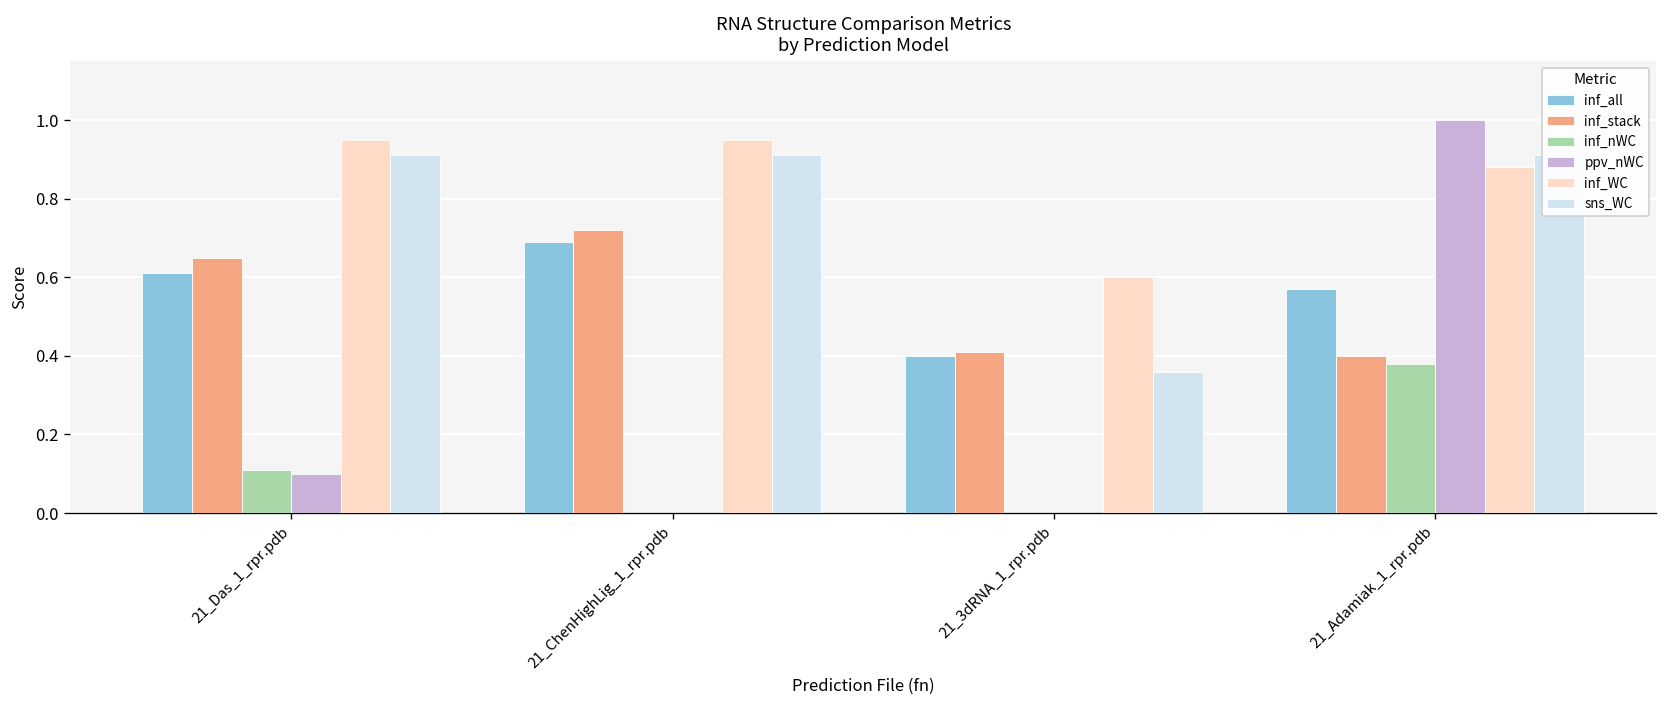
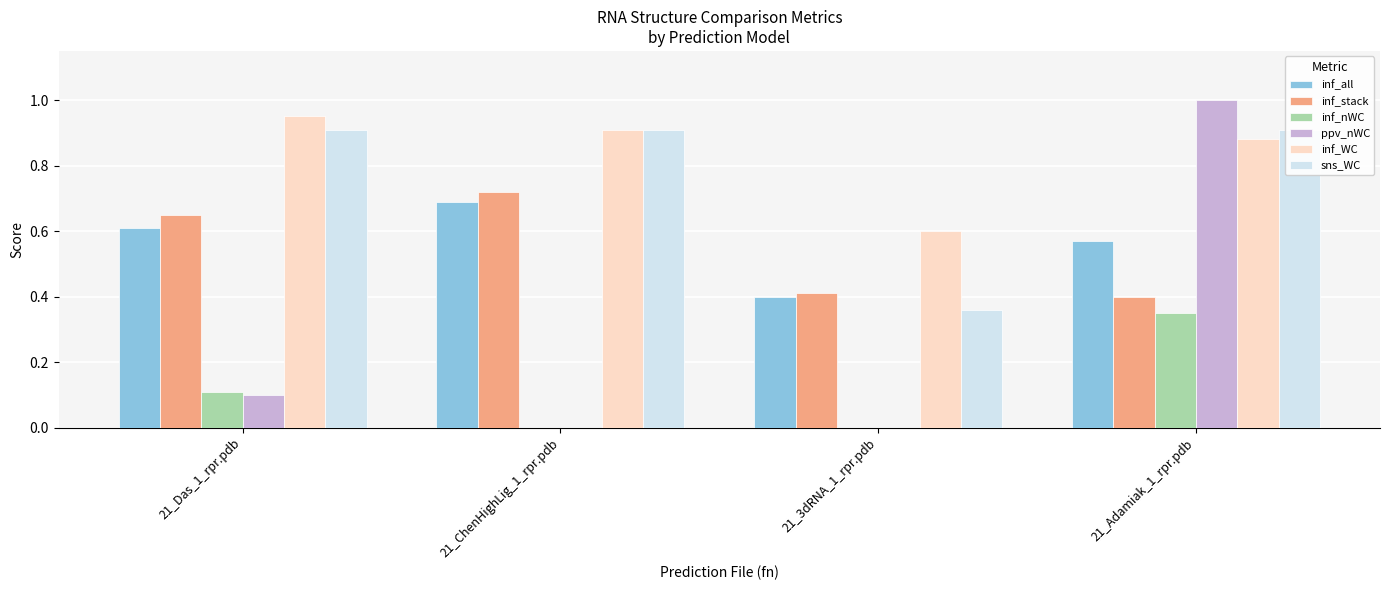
inf_WC, 21_ChenHighLig_1_rpr.pdb: 0.95 -> 0.91
inf_nWC, 21_Adamiak_1_rpr.pdb: 0.38 -> 0.35
